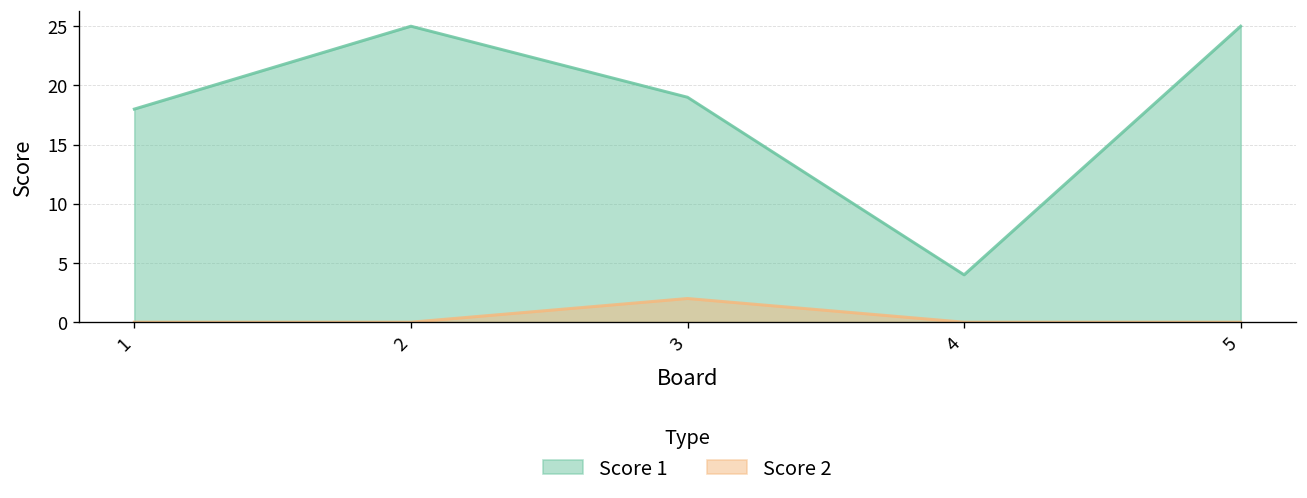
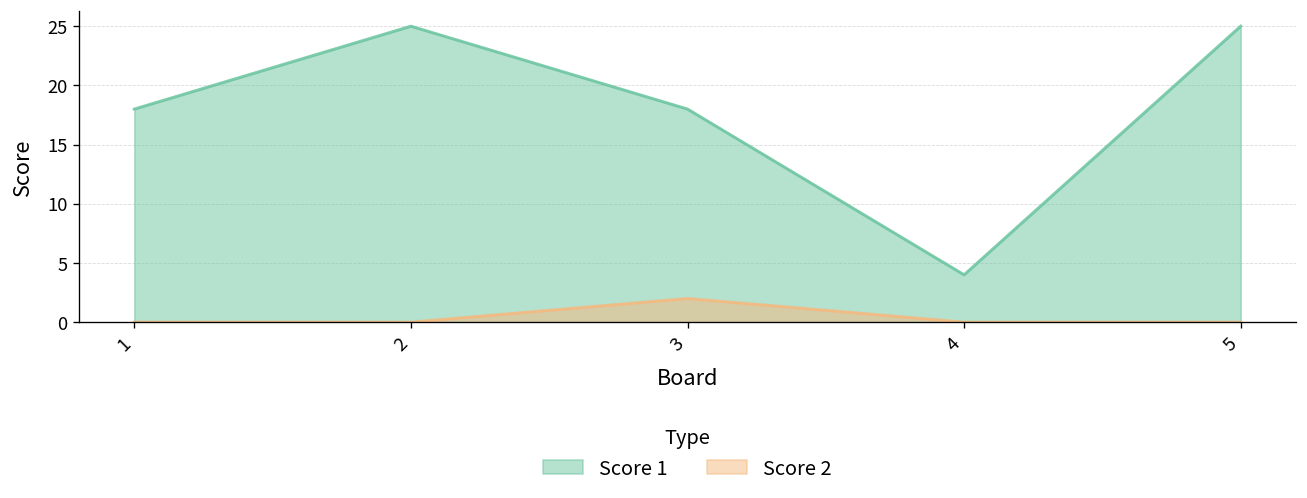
Score 1, 3: 19 -> 18
